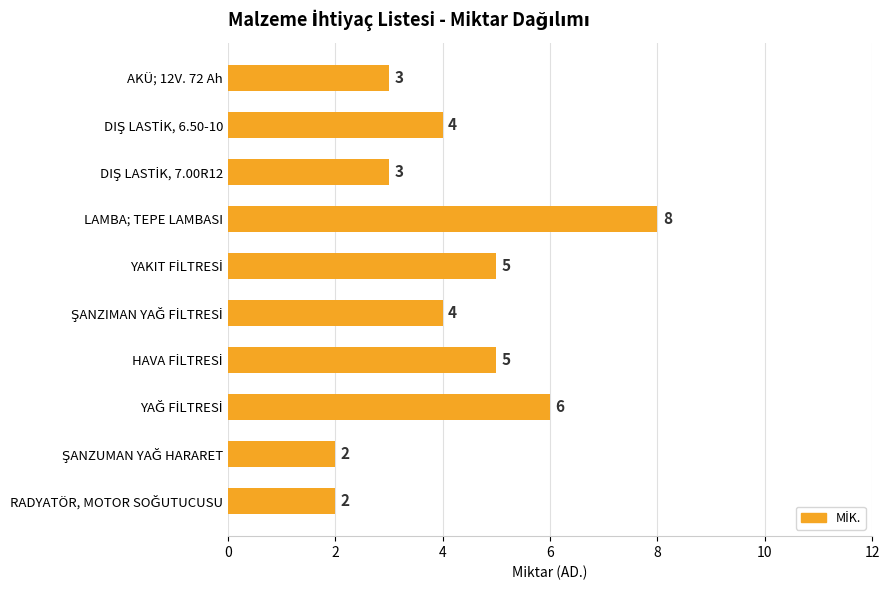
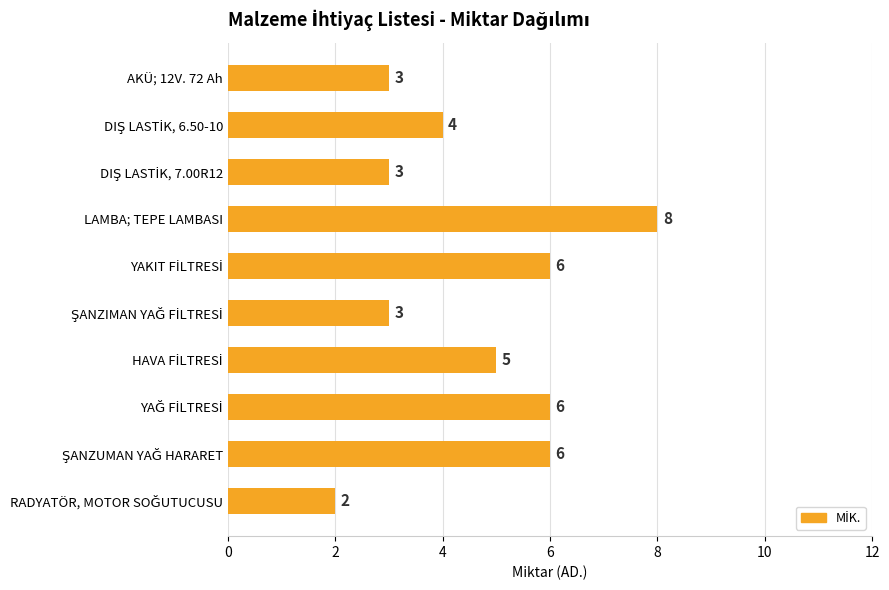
YAKIT FİLTRESİ: 5 -> 6
ŞANZIMAN YAĞ FİLTRESİ: 4 -> 3
ŞANZUMAN YAĞ HARARET: 2 -> 6
